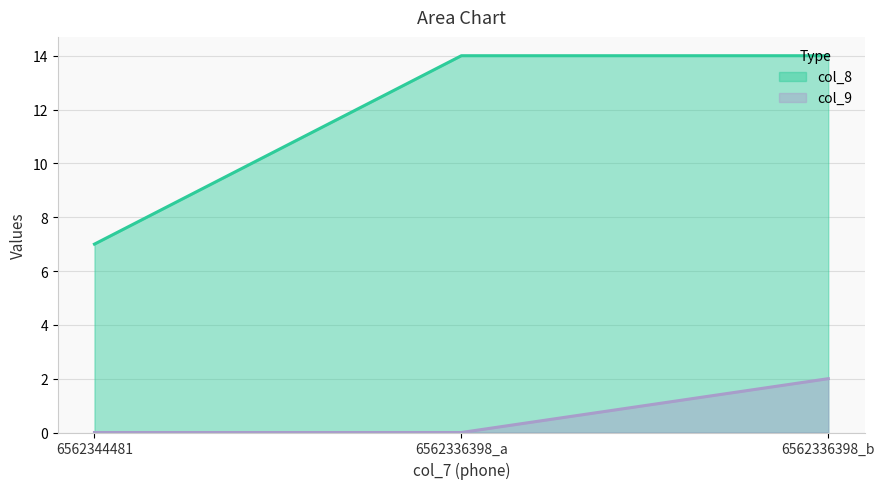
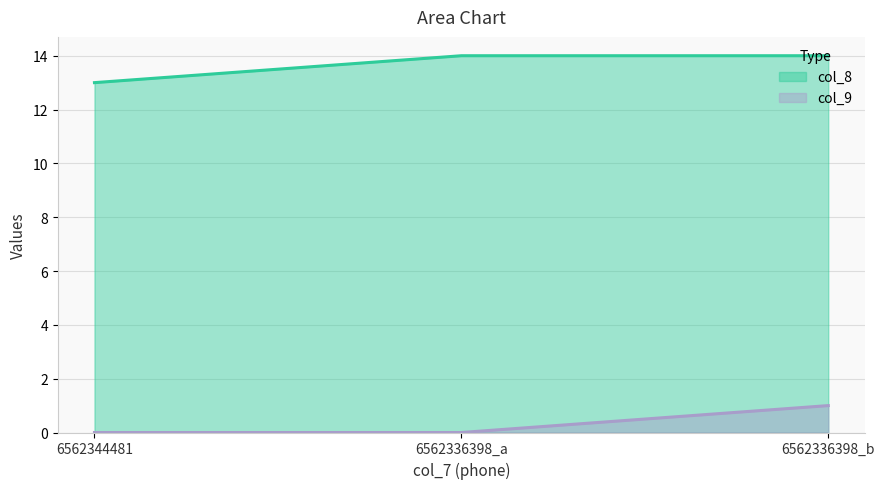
col_8, 6562344481: 7 -> 13
col_9, 6562336398_b: 2 -> 1
